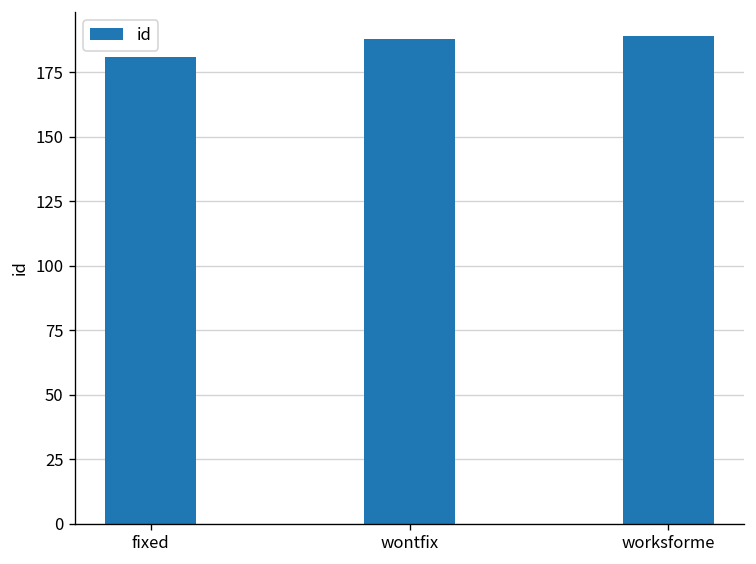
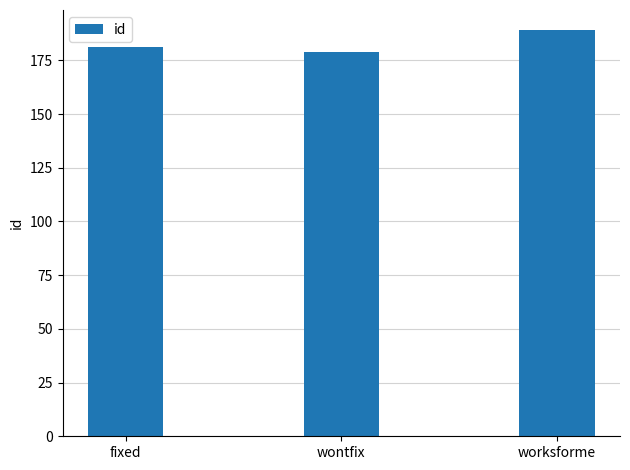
wontfix: 188 -> 179
